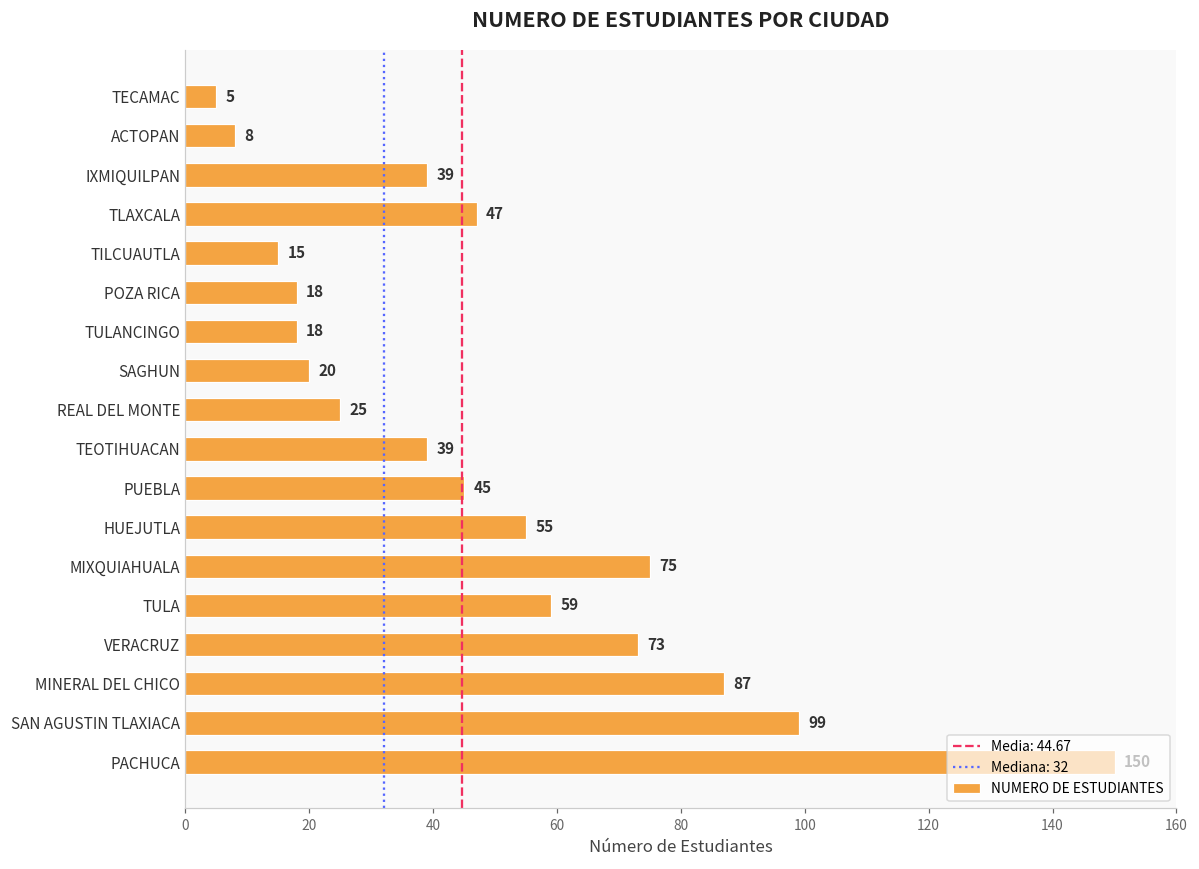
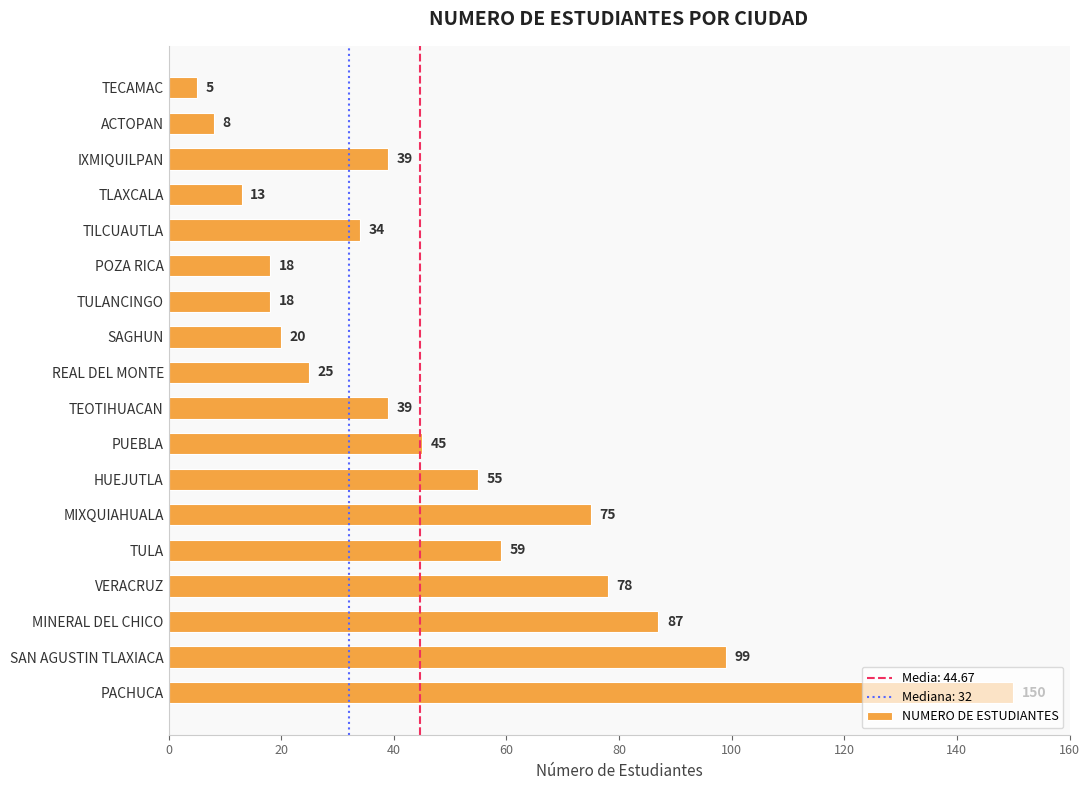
TLAXCALA: 47 -> 13
TILCUAUTLA: 15 -> 34
VERACRUZ: 73 -> 78
